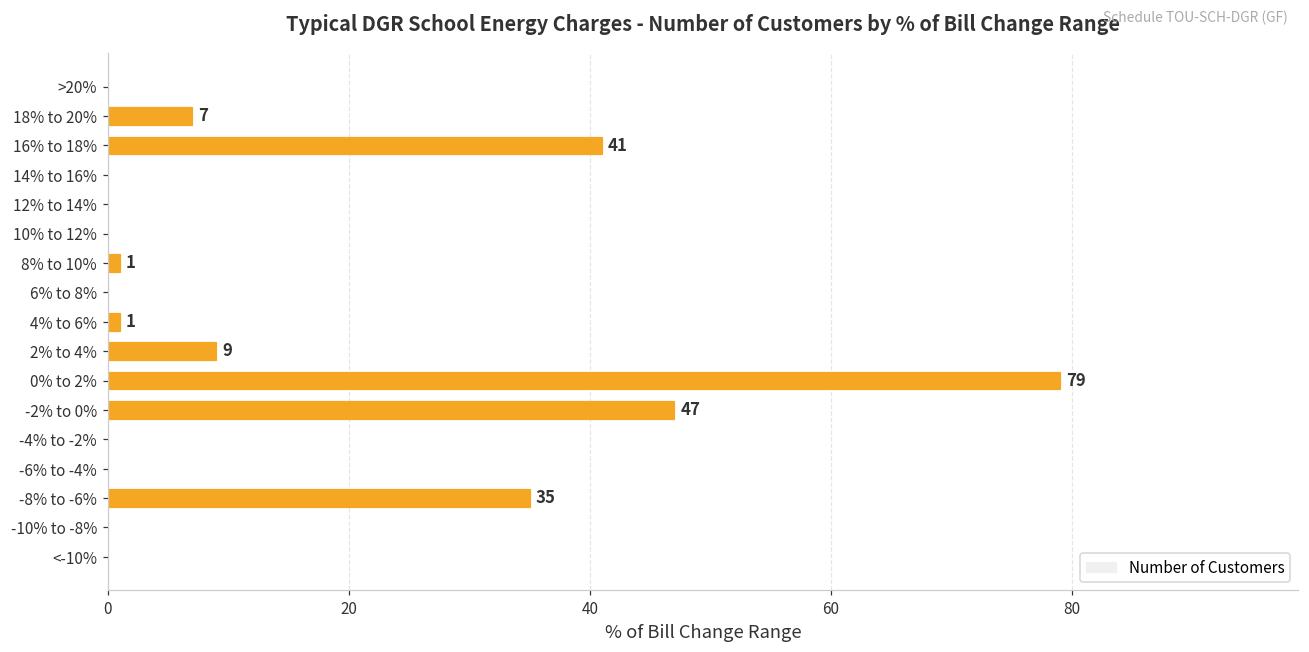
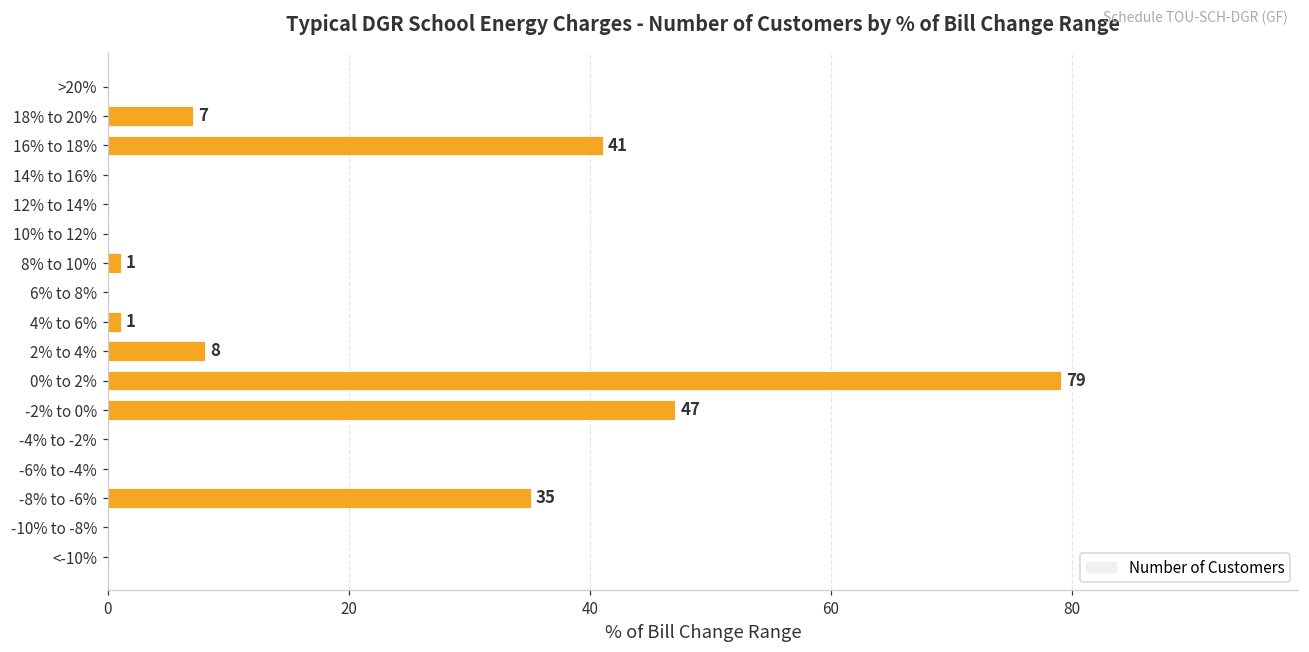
2% to 4%: 9 -> 8
